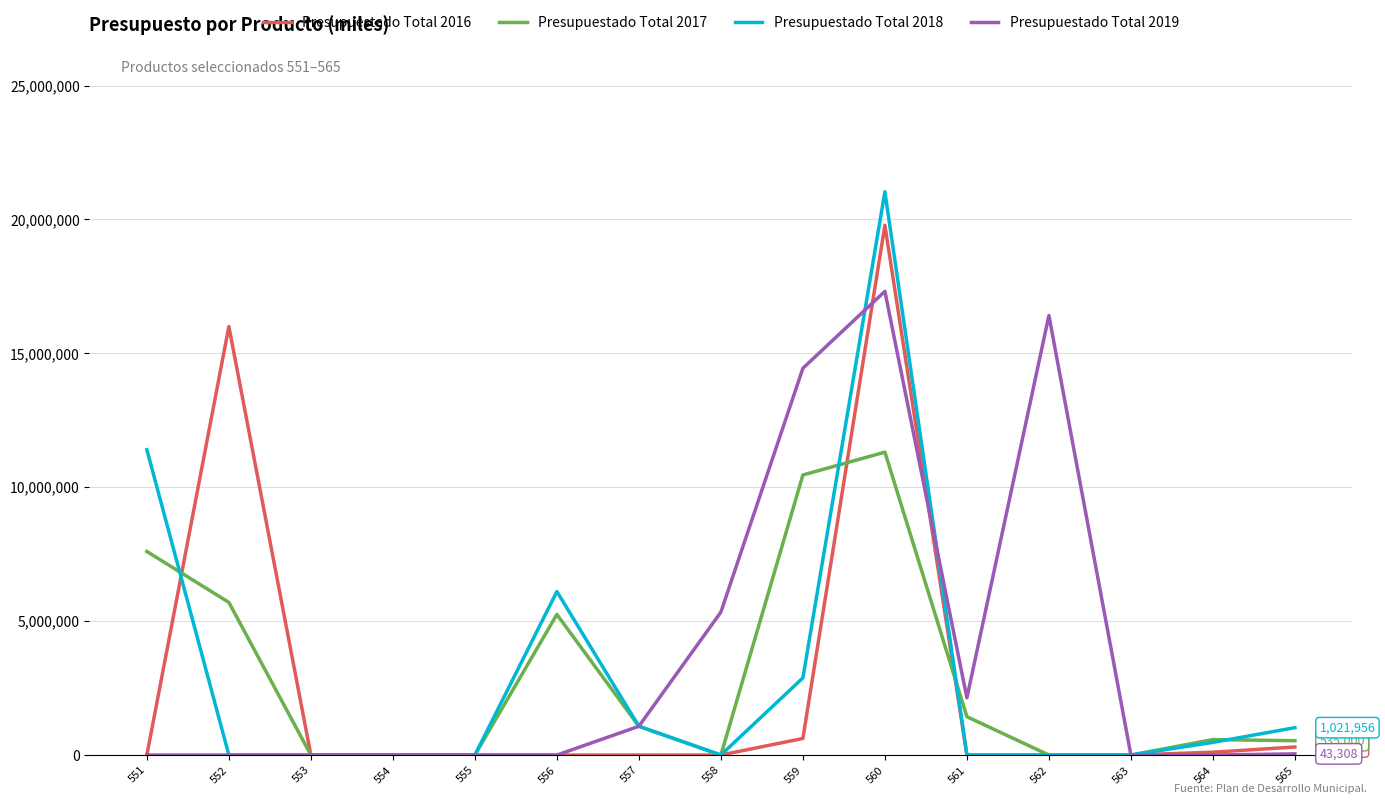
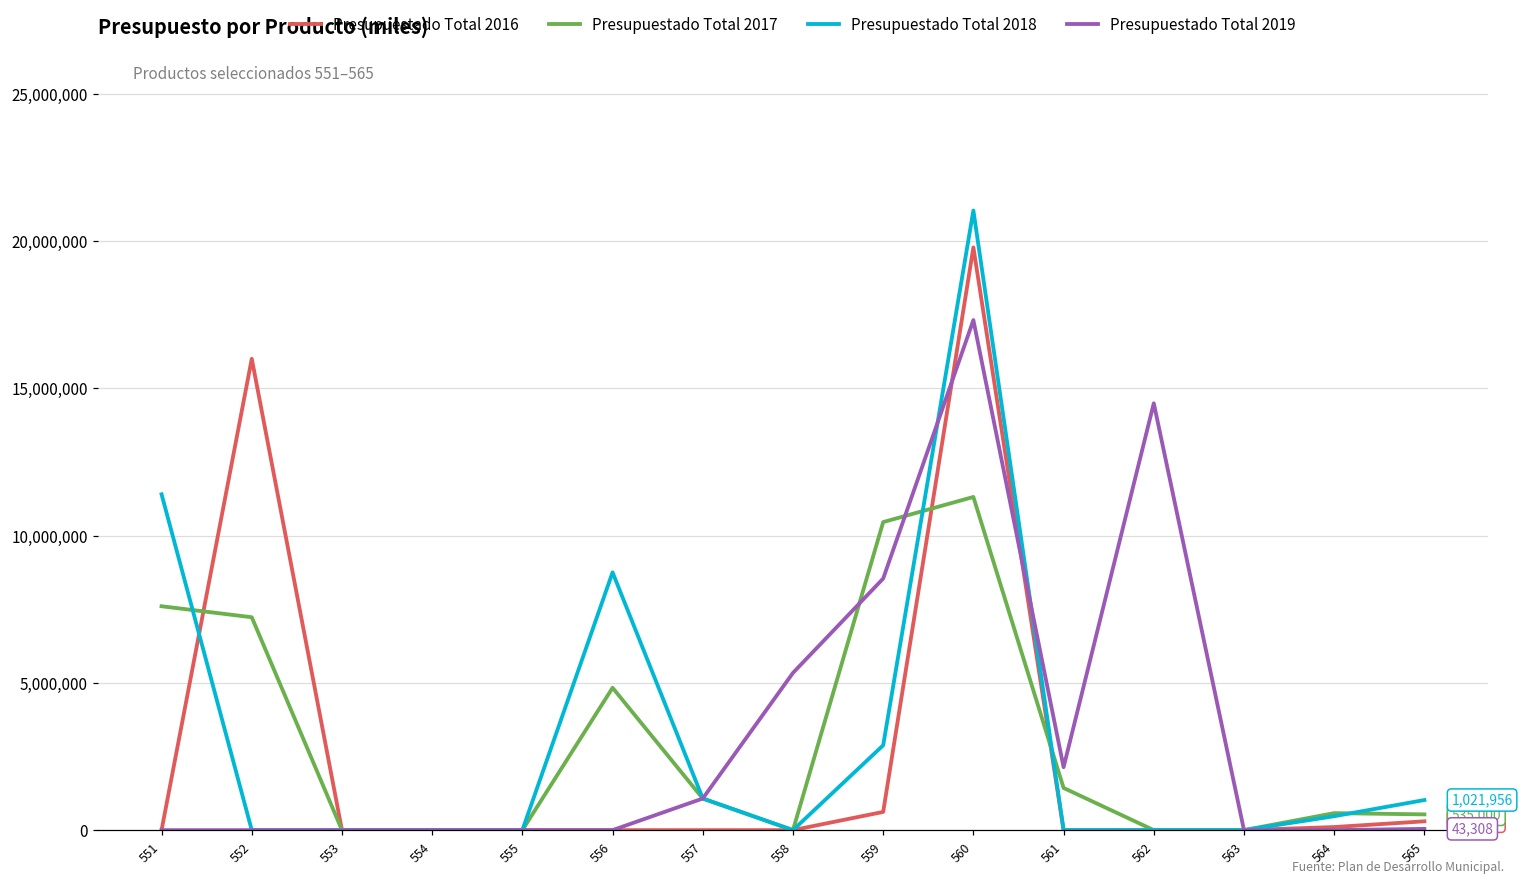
Presupuestado Total 2017, 552: 5,700,000 -> 7,200,000
Presupuestado Total 2017, 556: 5,300,000 -> 4,800,000
Presupuestado Total 2018, 556: 6,100,000 -> 8,800,000
Presupuestado Total 2019, 559: 14,400,000 -> 8,500,000
Presupuestado Total 2019, 562: 16,400,000 -> 14,500,000
